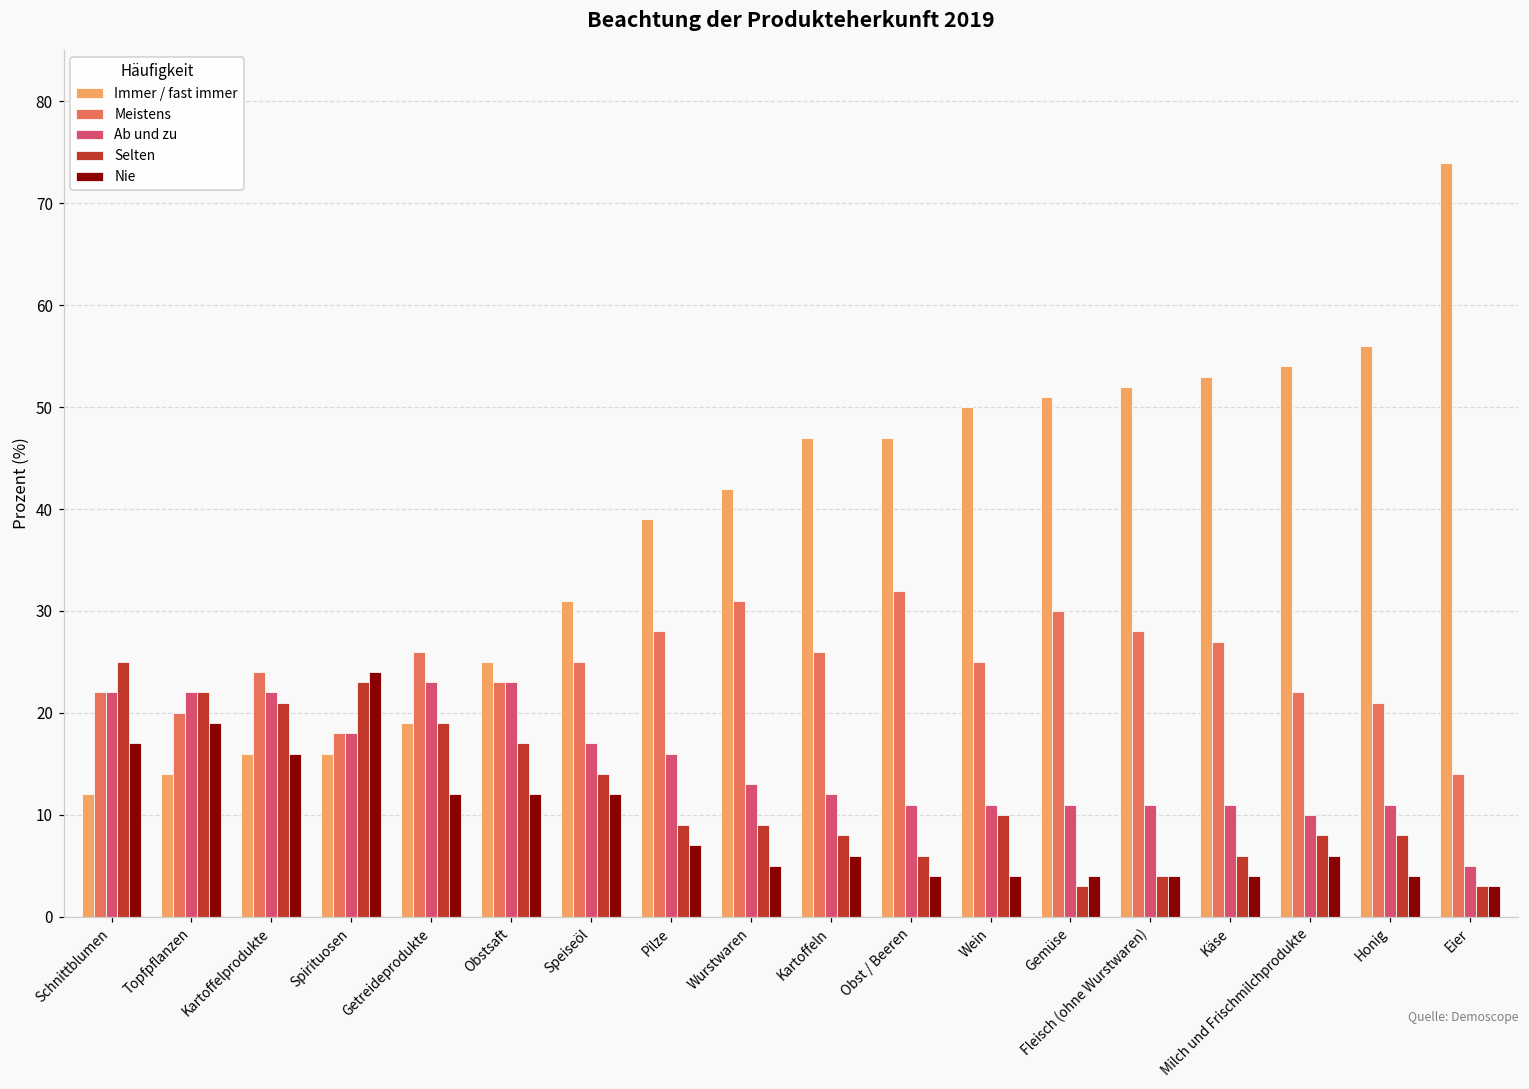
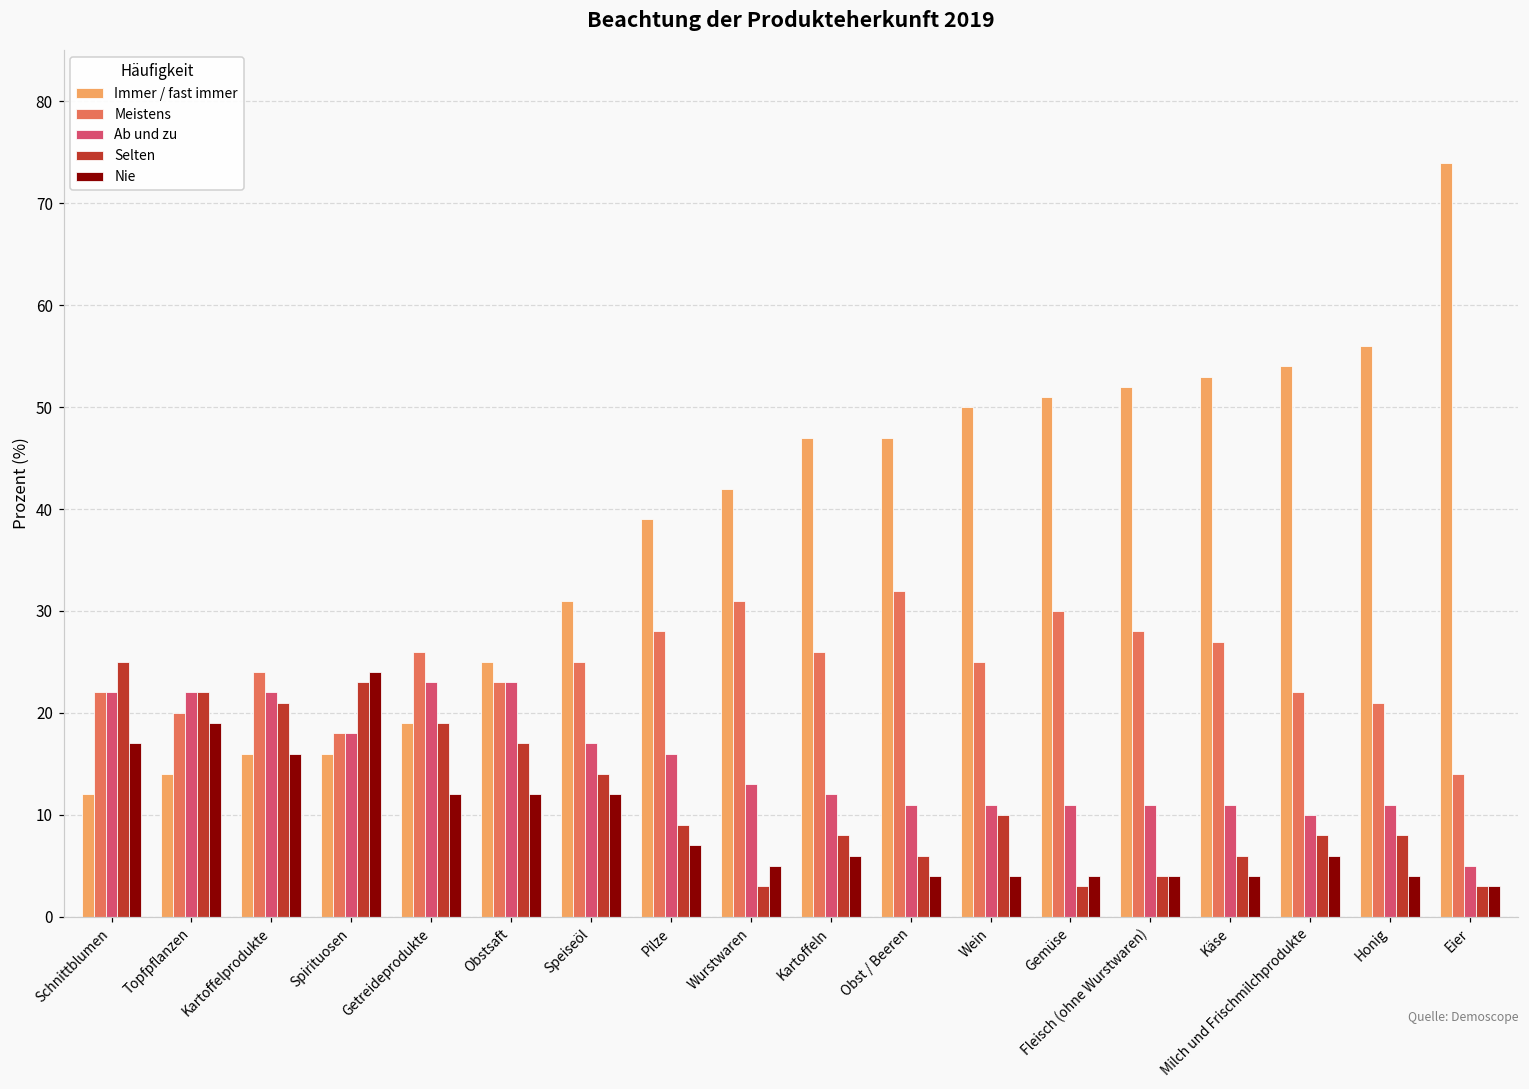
Selten, Wurstwaren: 9 -> 3
